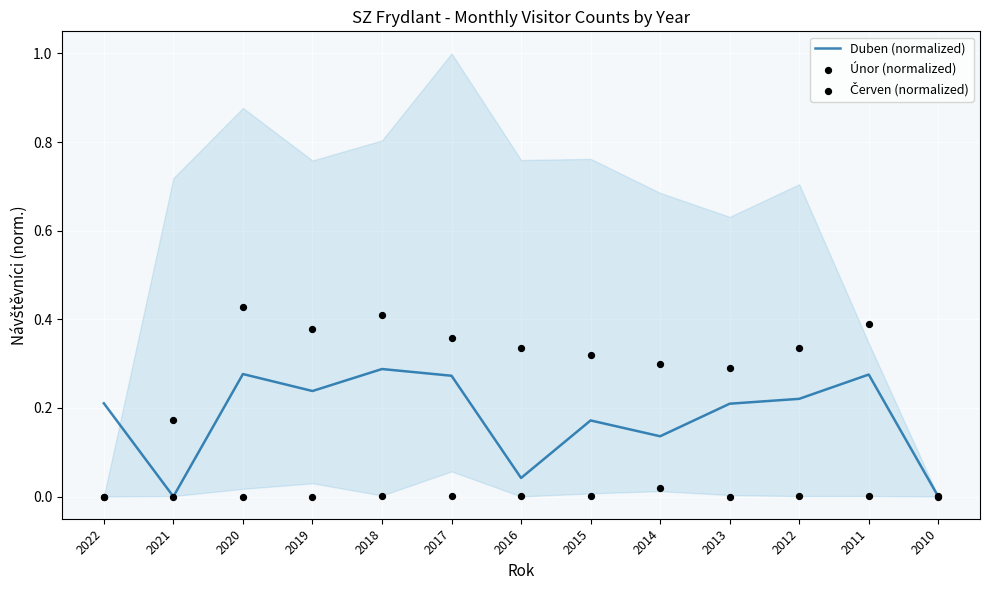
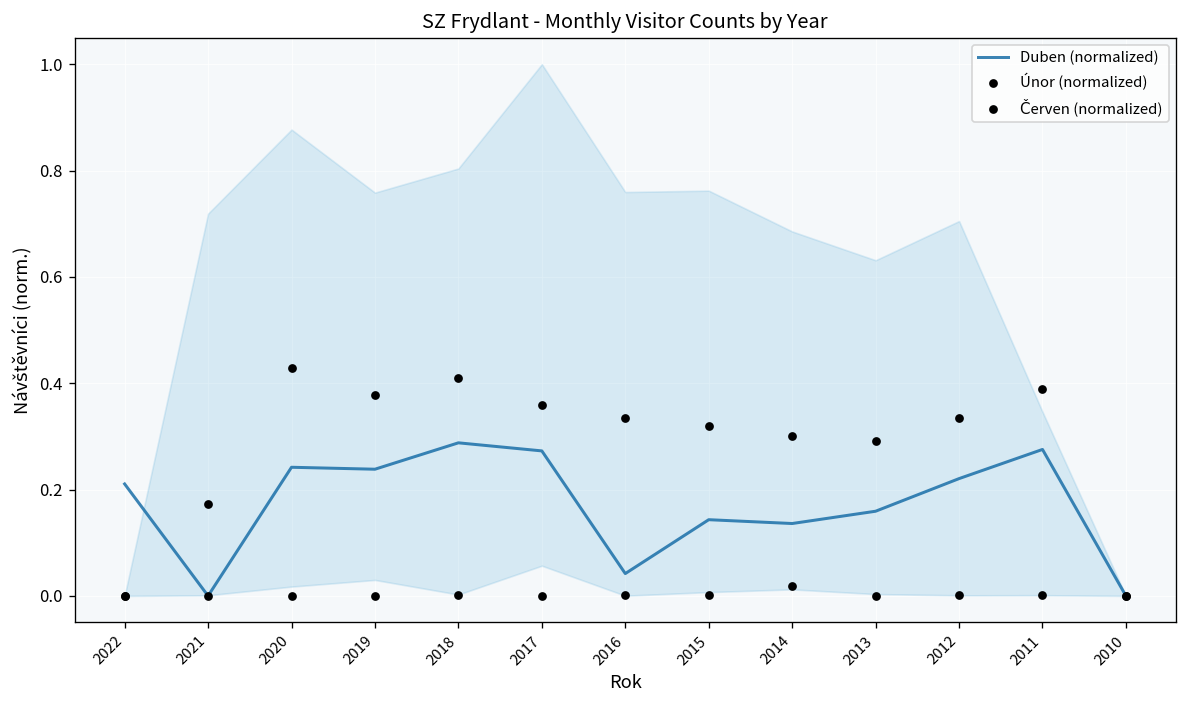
Duben (normalized), 2020: 0.28 -> 0.24
Duben (normalized), 2015: 0.17 -> 0.14
Duben (normalized), 2013: 0.21 -> 0.16
